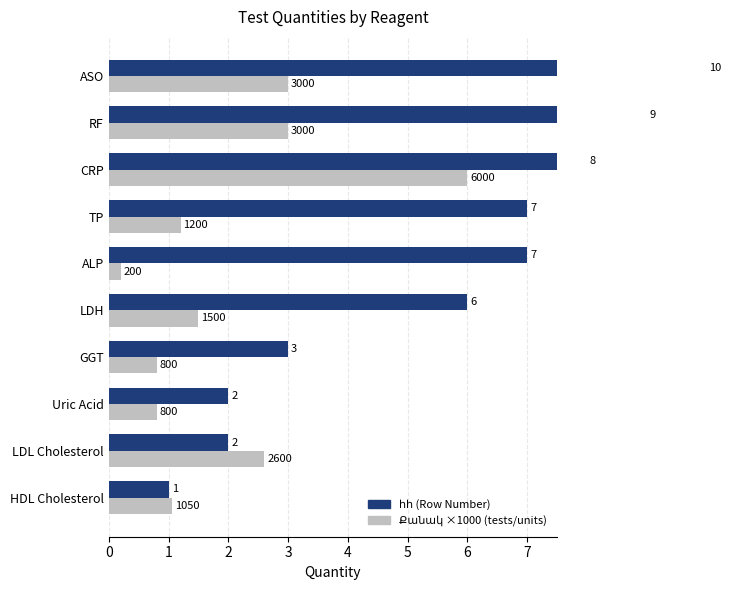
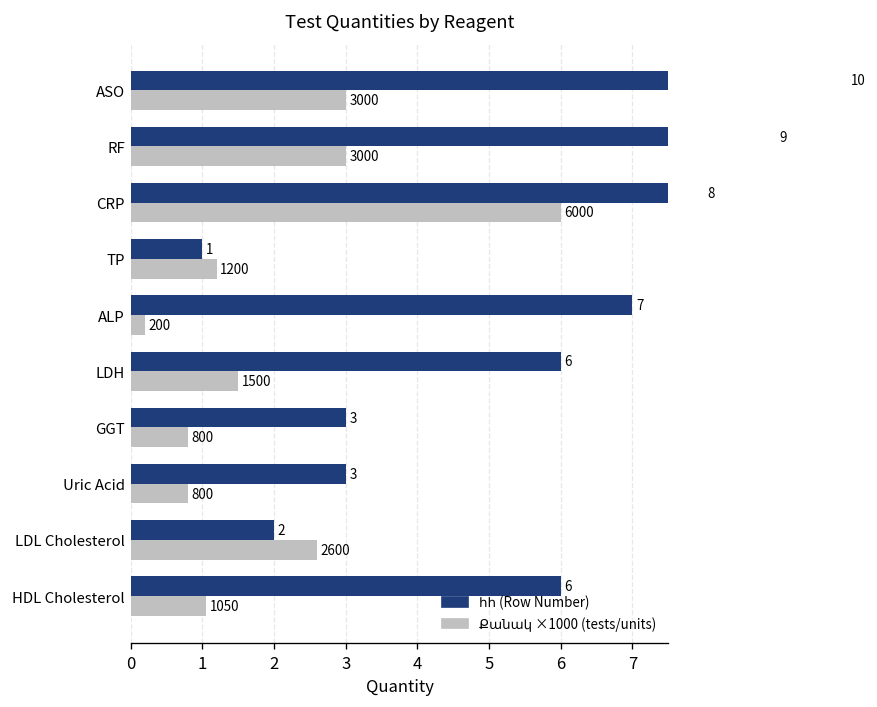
հհ (Row Number), TP: 7 -> 1
հհ (Row Number), Uric Acid: 2 -> 3
հհ (Row Number), HDL Cholesterol: 1 -> 6
